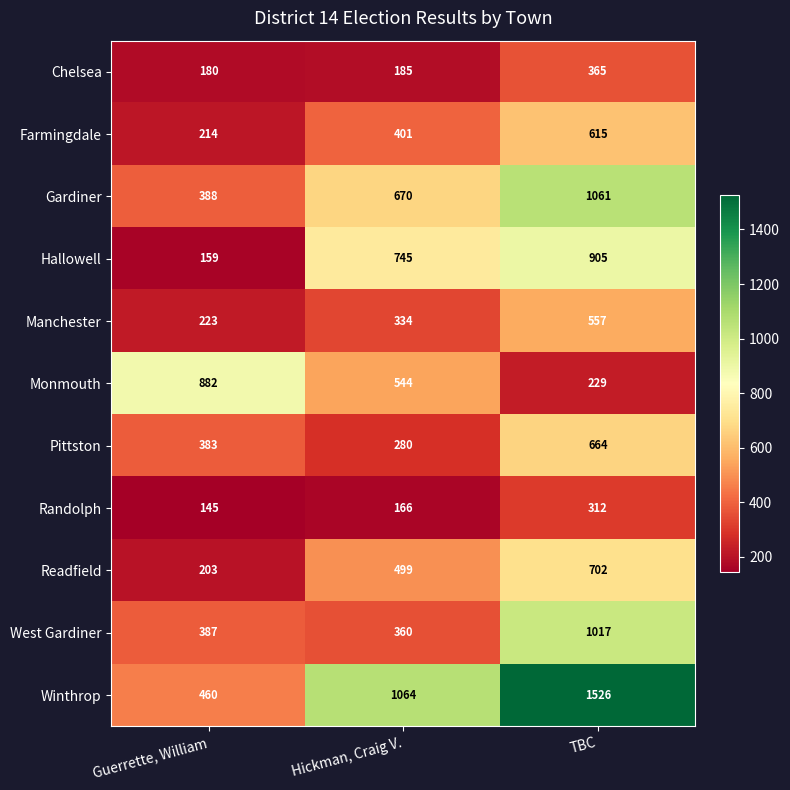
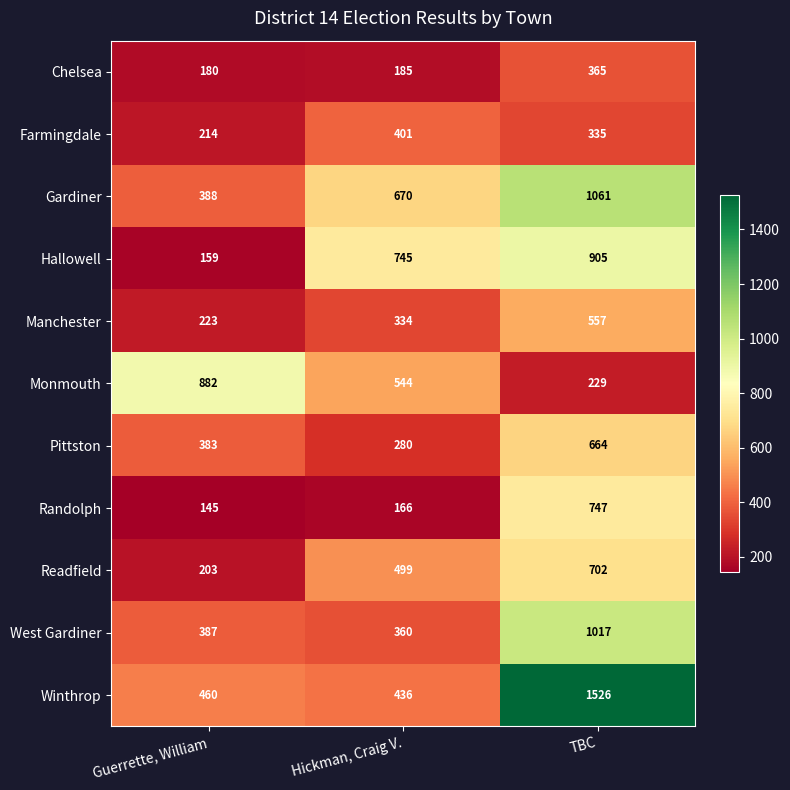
Farmingdale, TBC: 615 -> 335
Randolph, TBC: 312 -> 747
Winthrop, Hickman, Craig V.: 1064 -> 436
